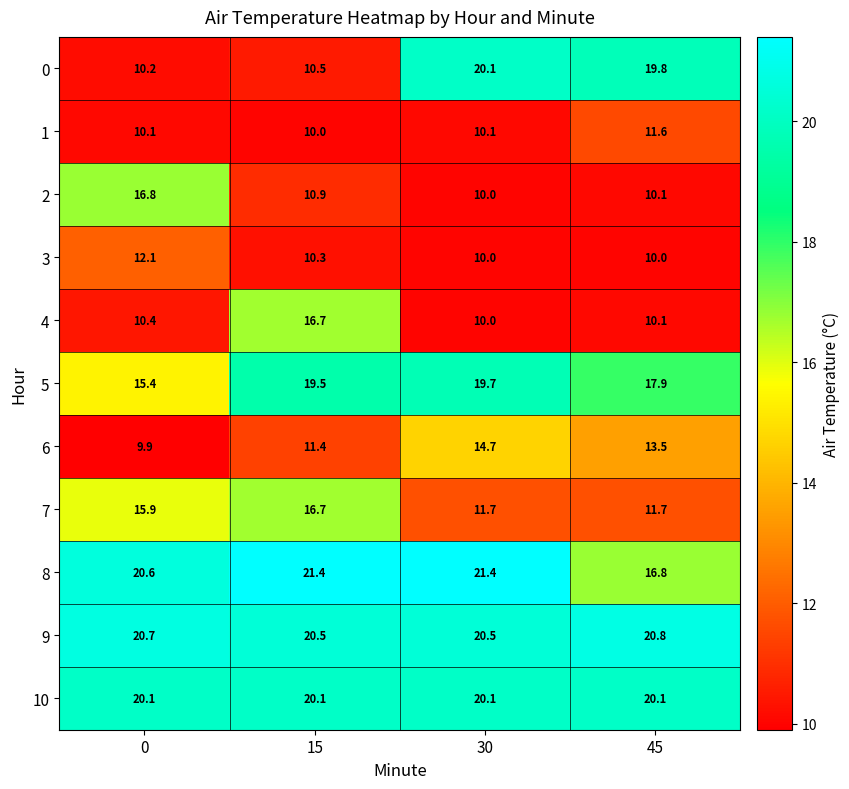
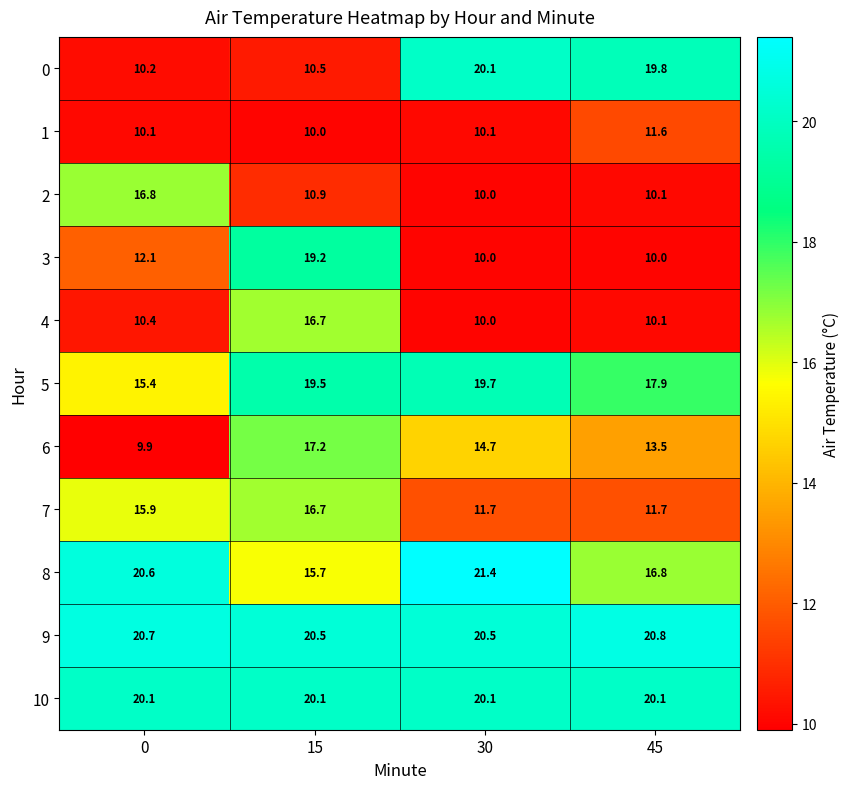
3, 15: 10.3 -> 19.2
6, 15: 11.4 -> 17.2
8, 15: 21.4 -> 15.7
